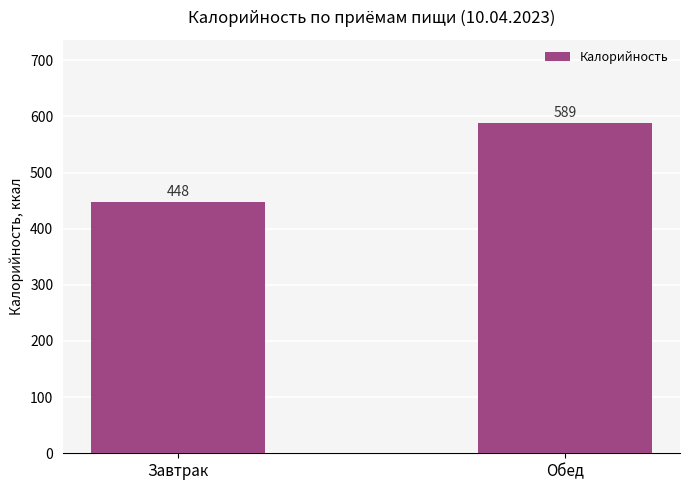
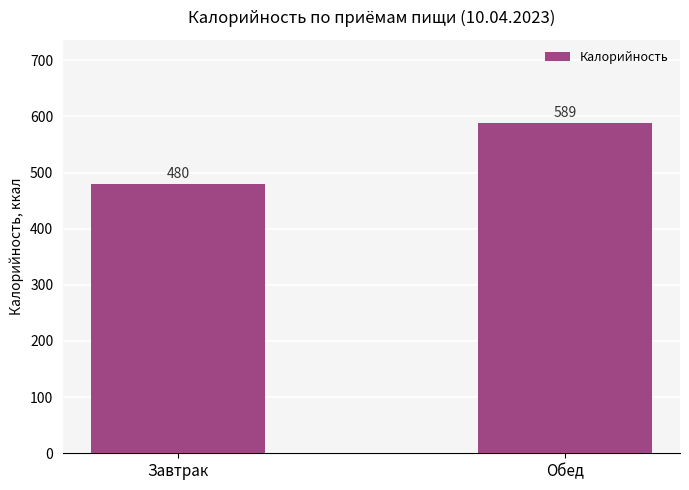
Завтрак: 448 -> 480
